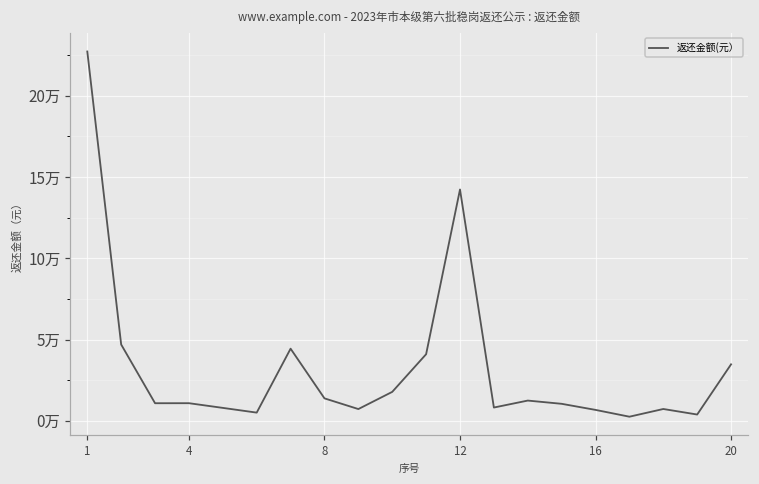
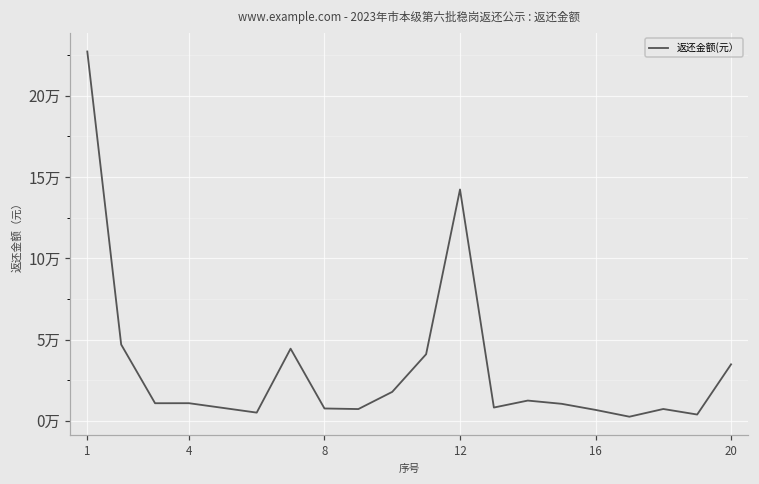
8: 1.4万 -> 0.8万
